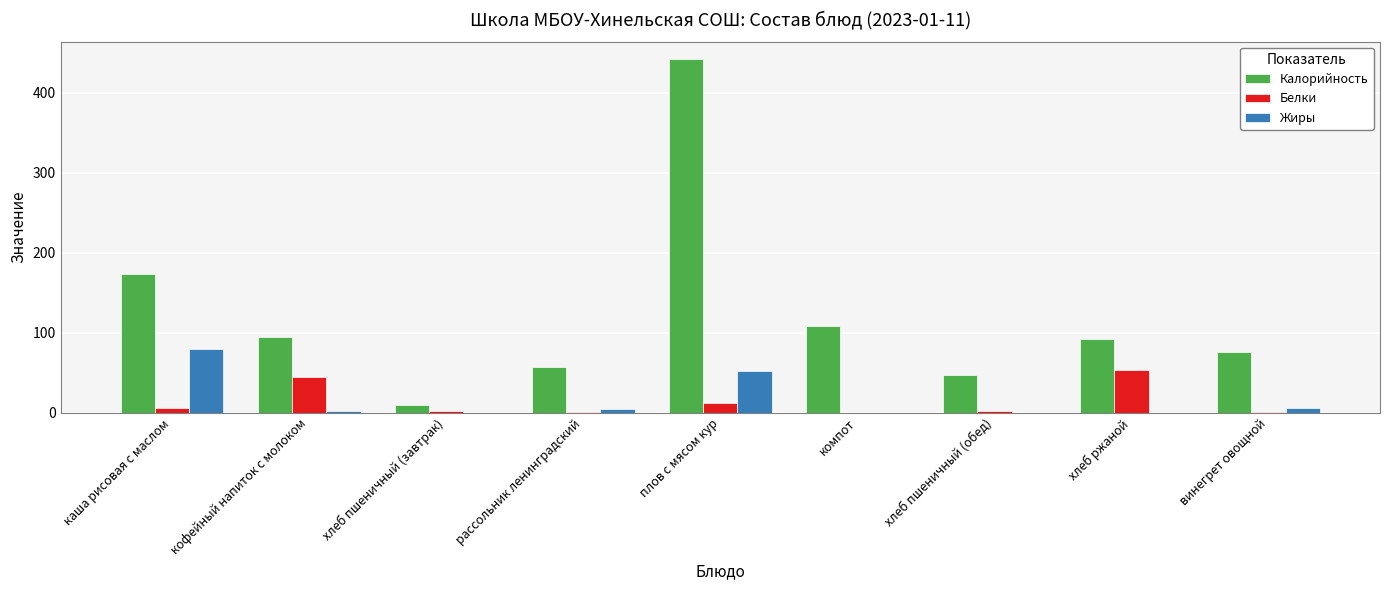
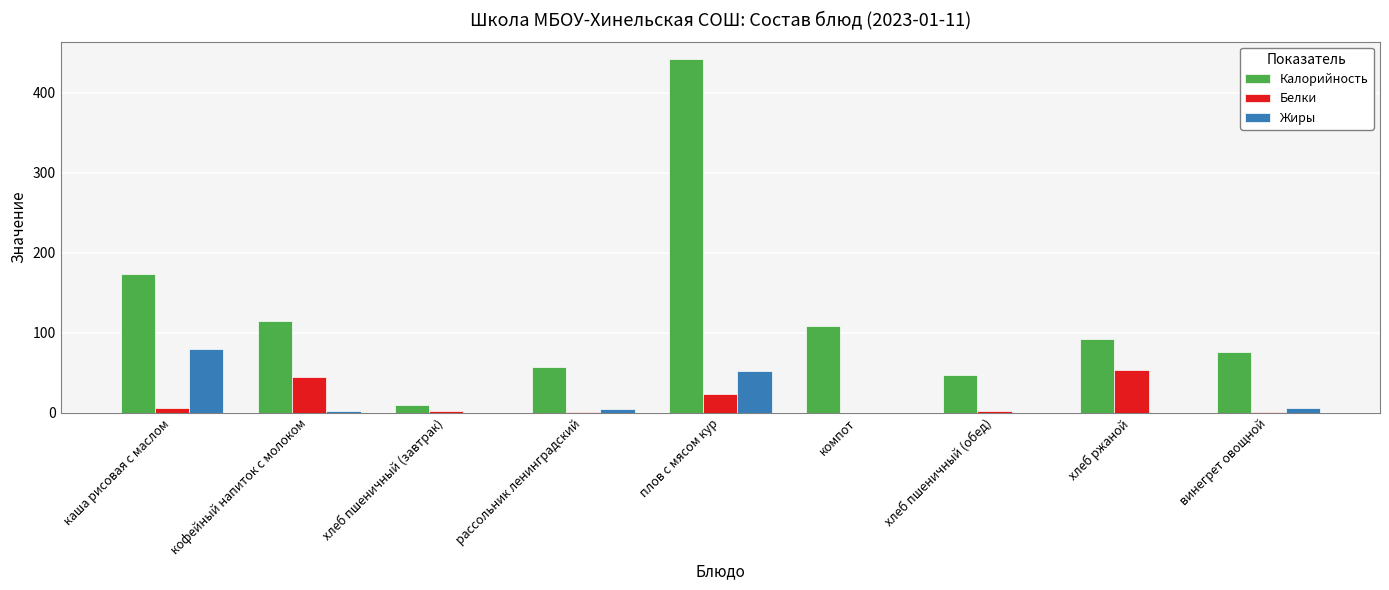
Калорийность, кофейный напиток с молоком: 90 -> 120
Белки, плов с мясом кур: 10 -> 20
